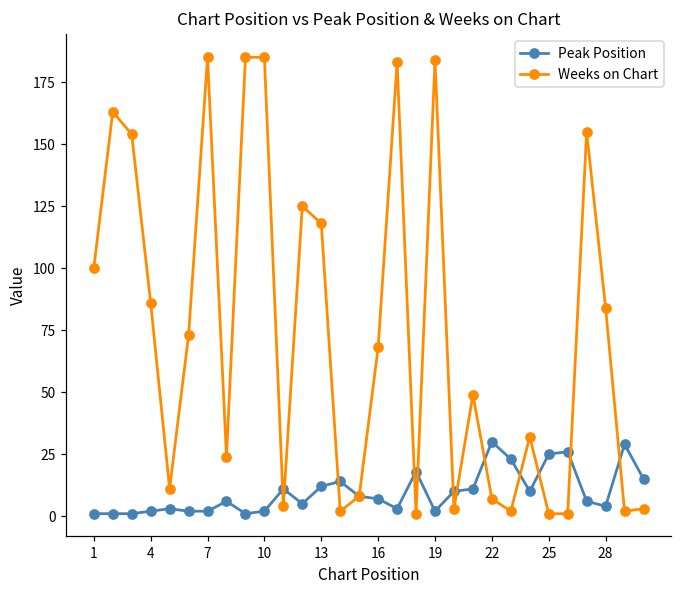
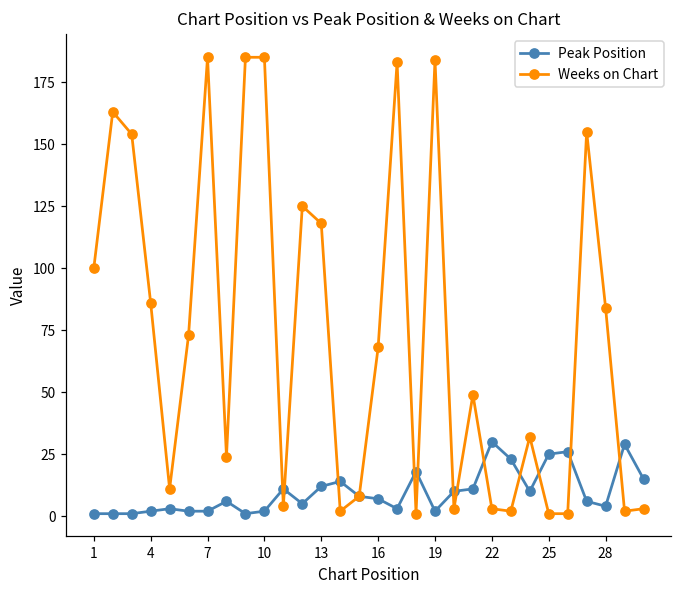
Weeks on Chart, 22: 7 -> 3
